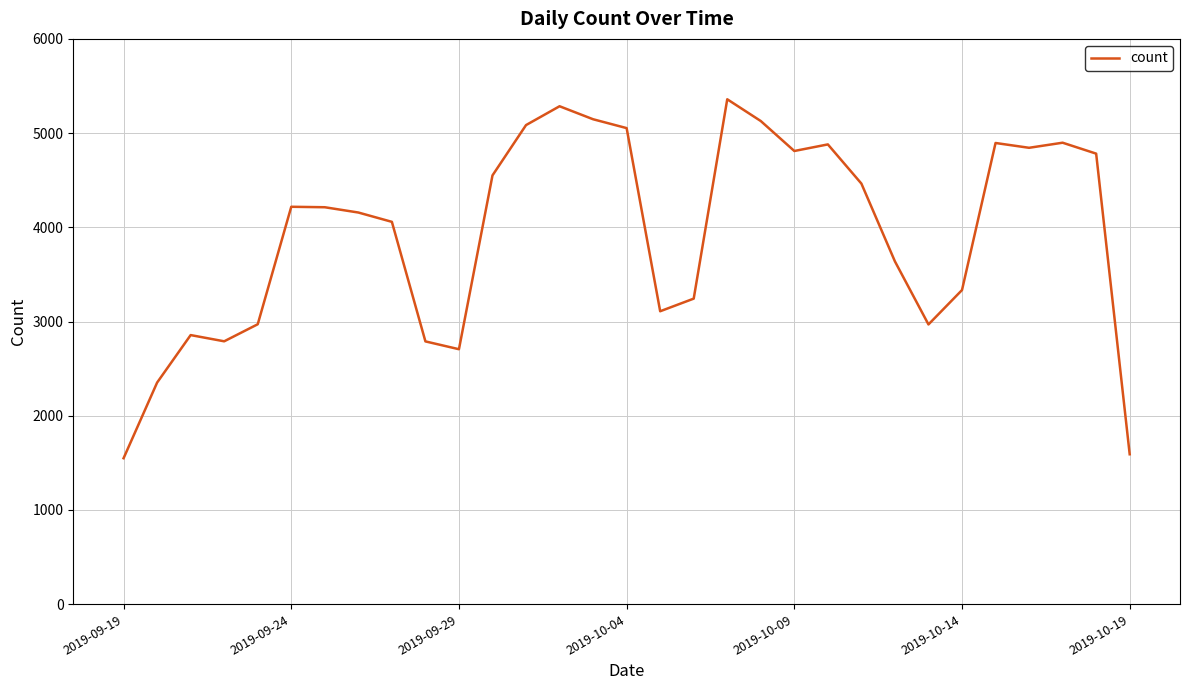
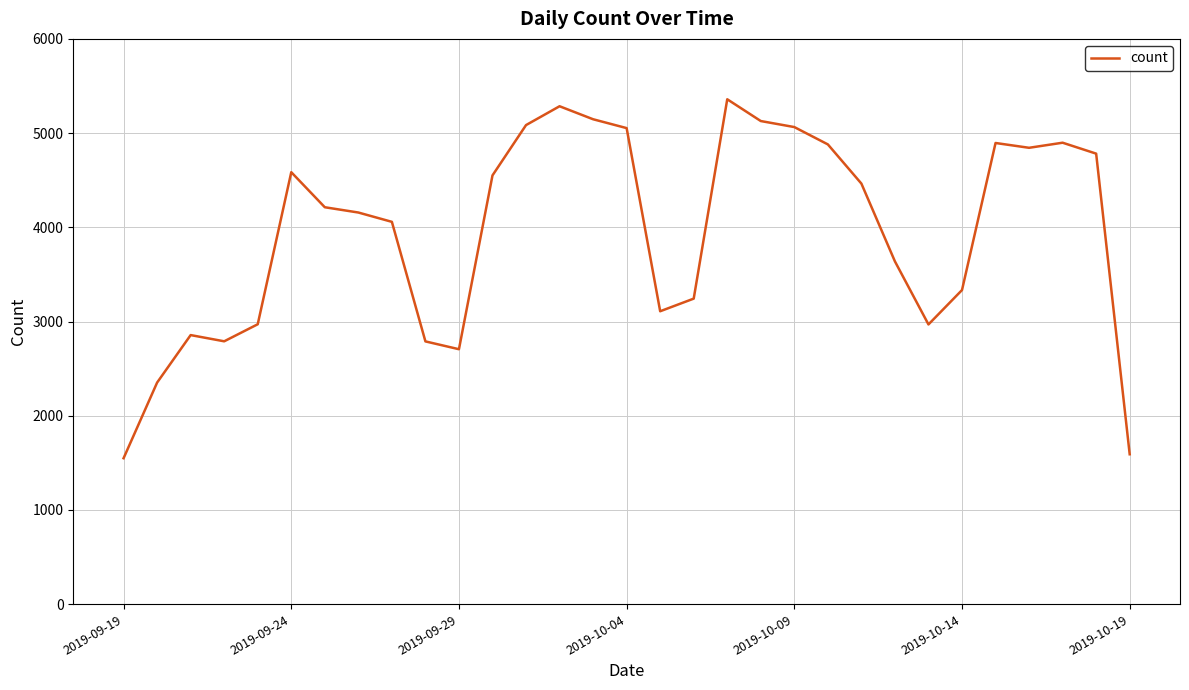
2019-09-24: 4200 -> 4600
2019-10-09: 4800 -> 5100
